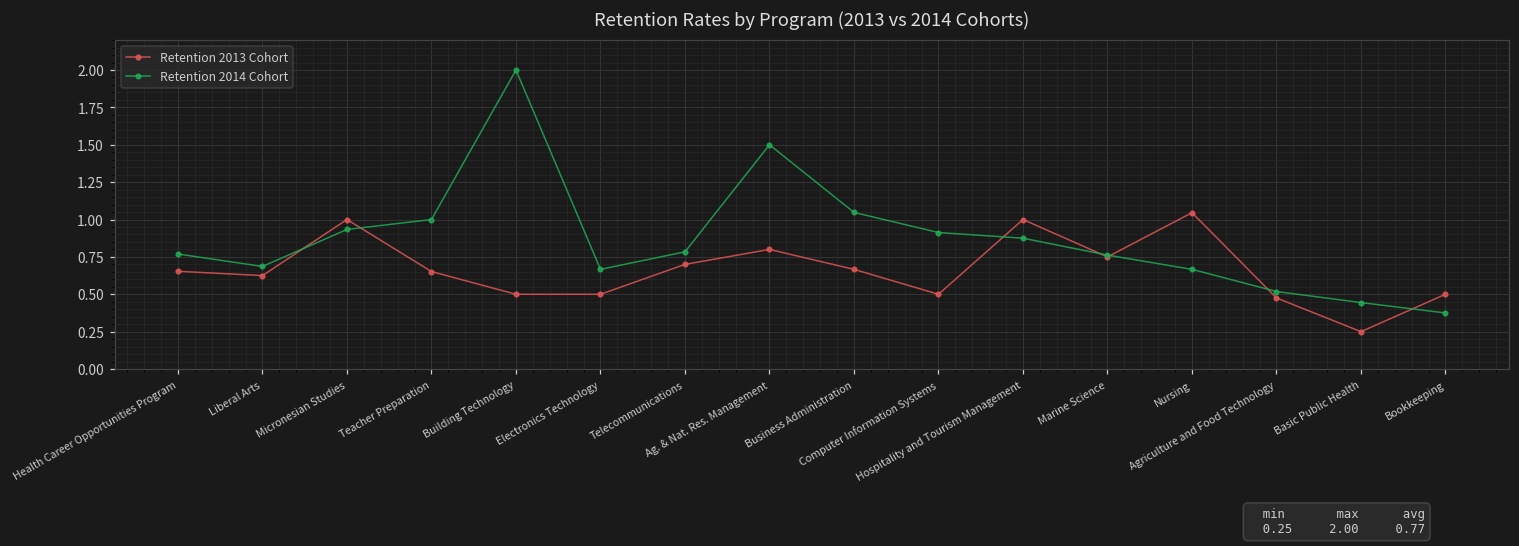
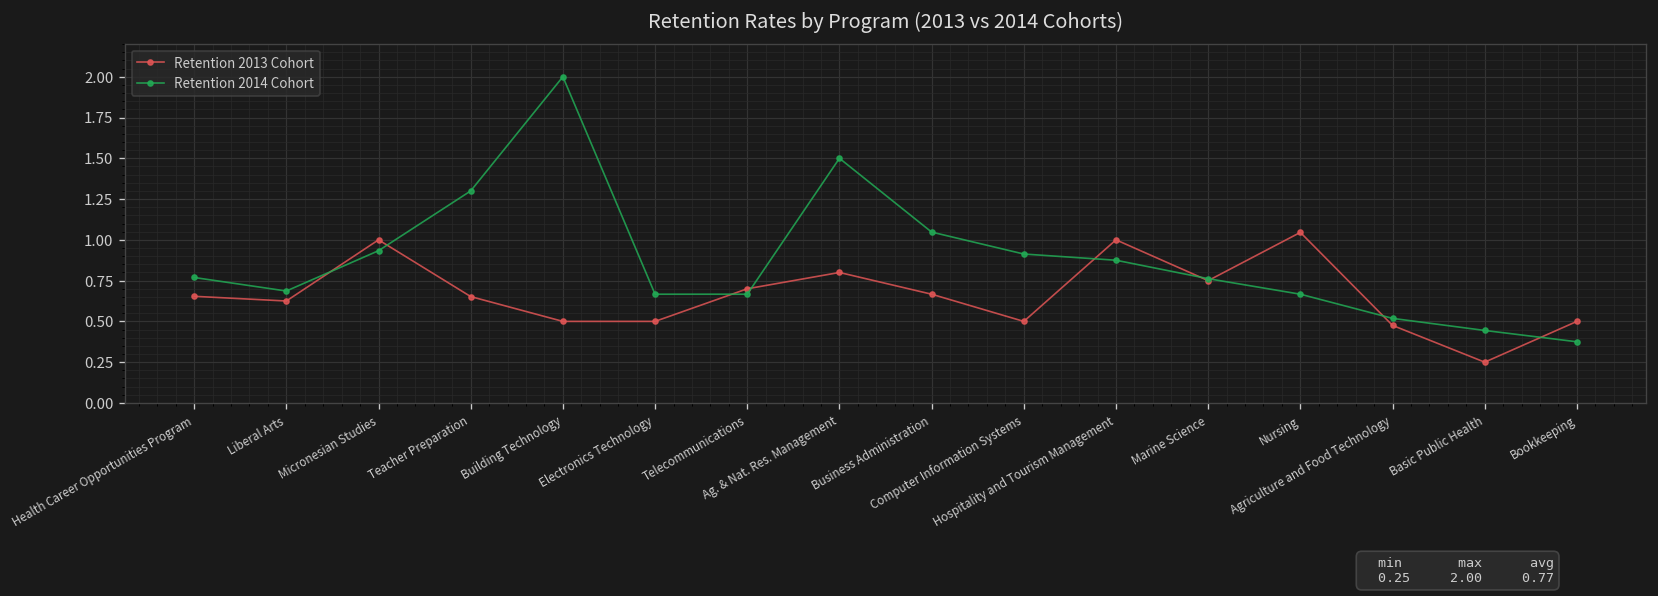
Retention 2014 Cohort, Teacher Preparation: 1.0 -> 1.3
Retention 2014 Cohort, Telecommunications: 0.78 -> 0.67
